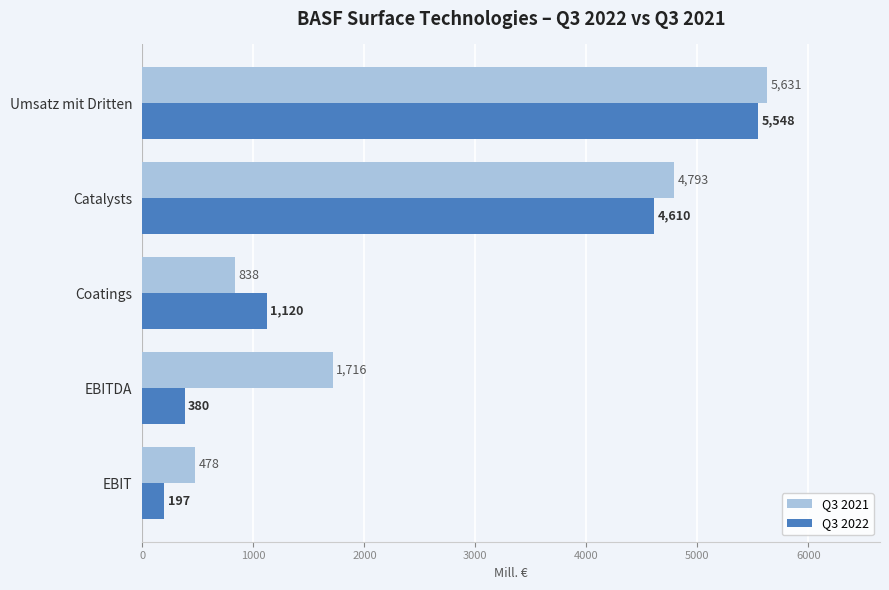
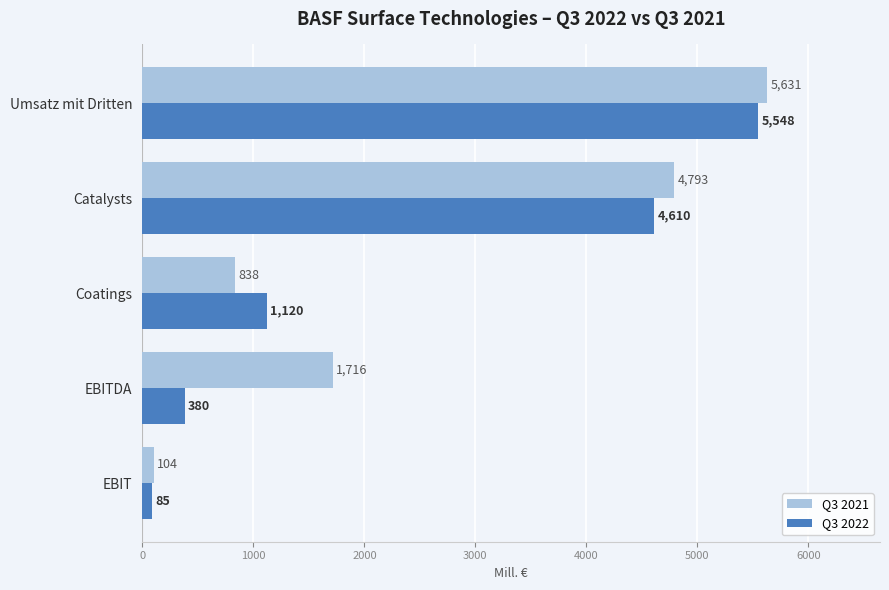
Q3 2021, EBIT: 478 -> 104
Q3 2022, EBIT: 197 -> 85
